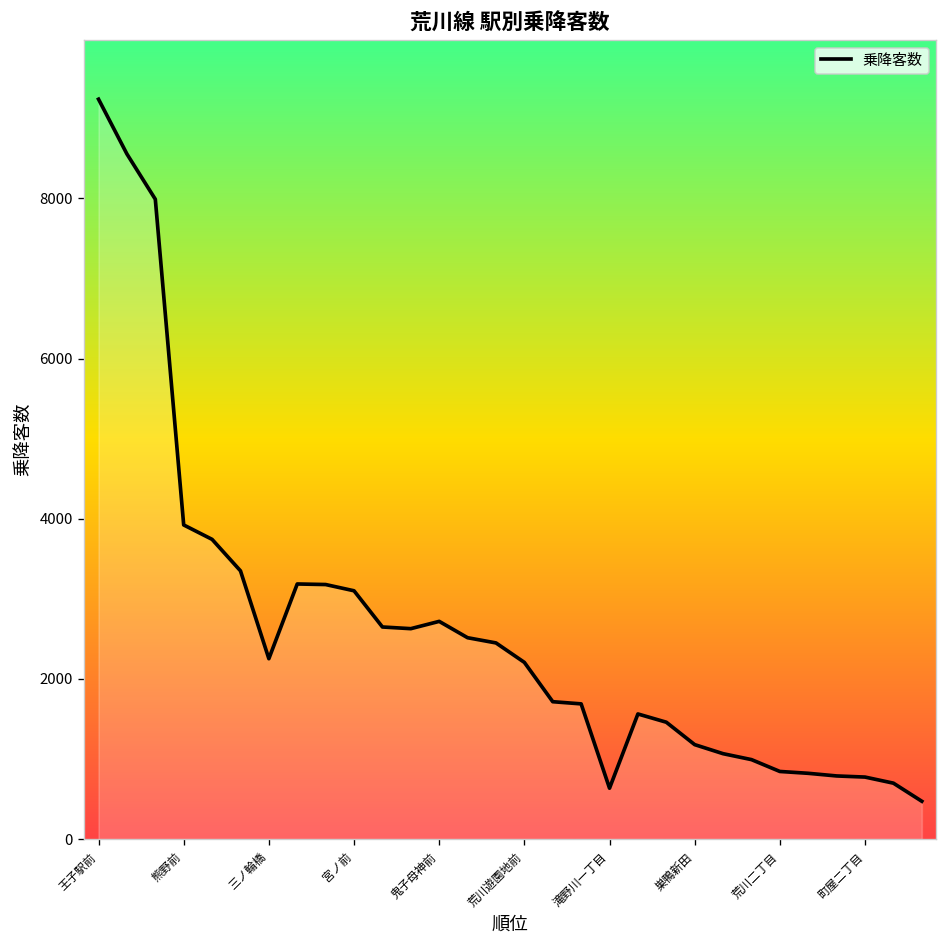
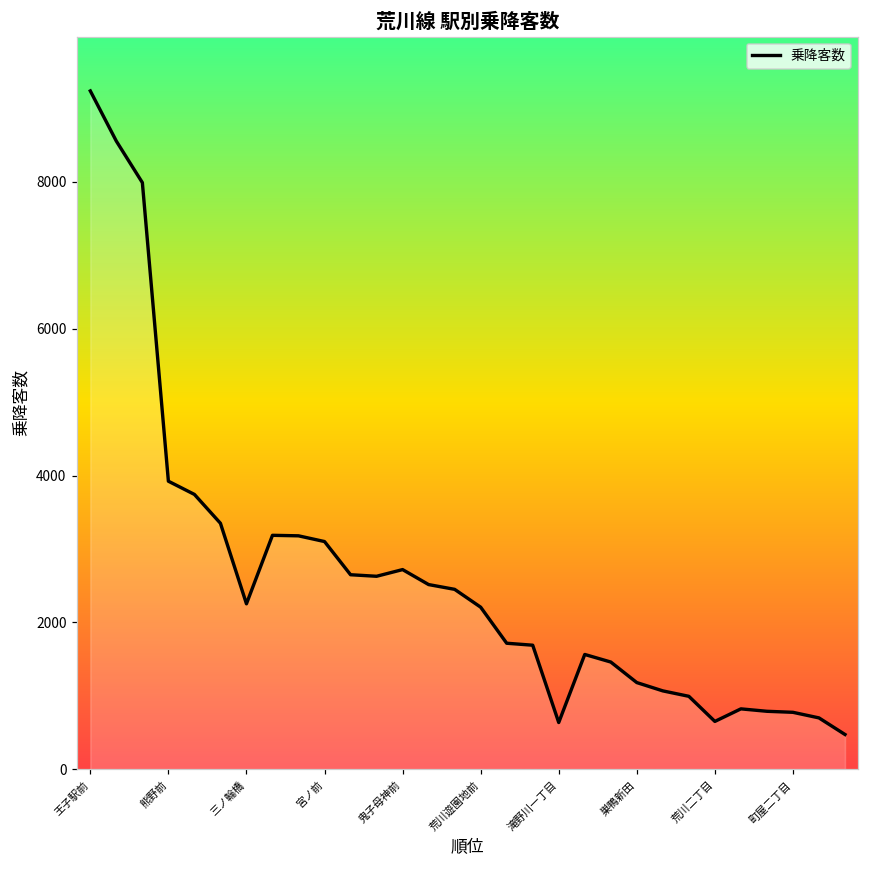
荒川二丁目: 800 -> 700
